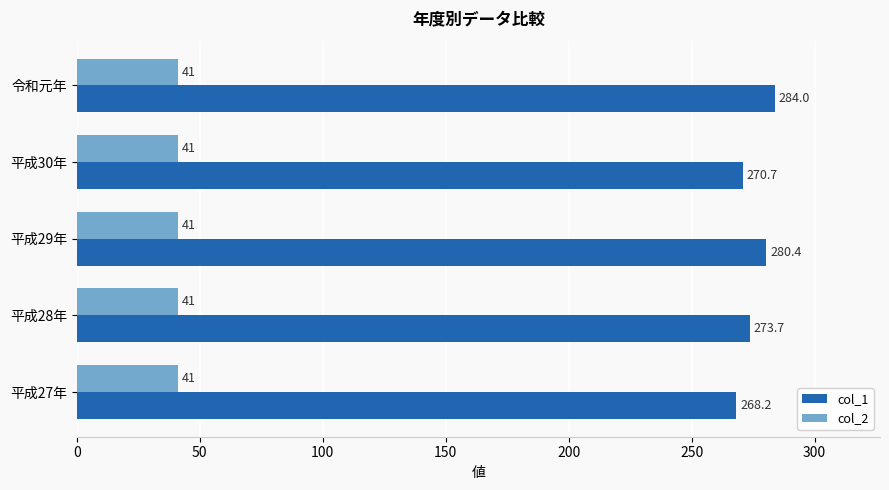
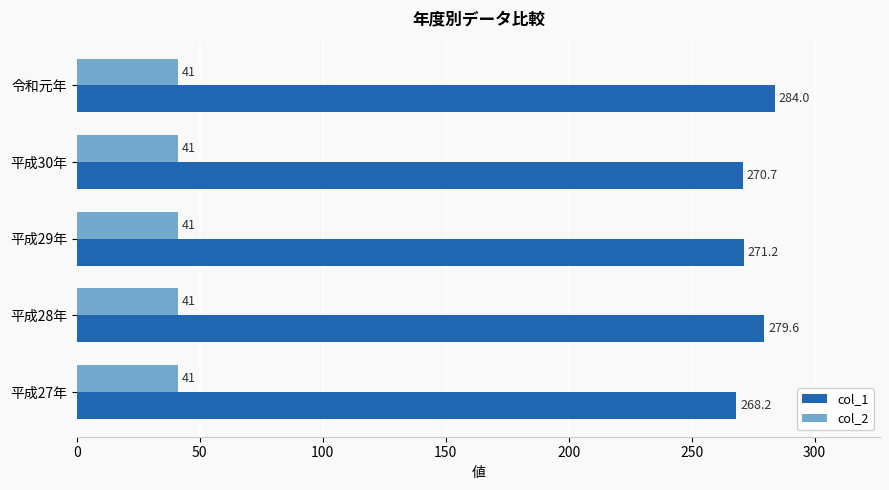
col_1, 平成29年: 280.4 -> 271.2
col_1, 平成28年: 273.7 -> 279.6
